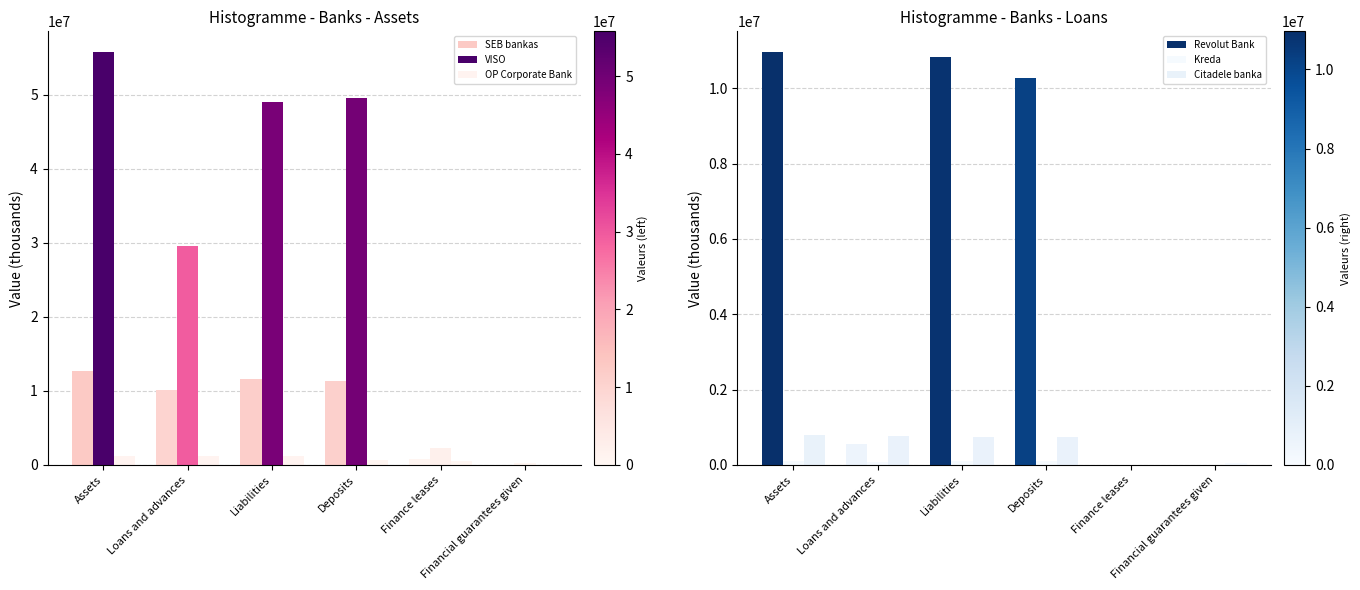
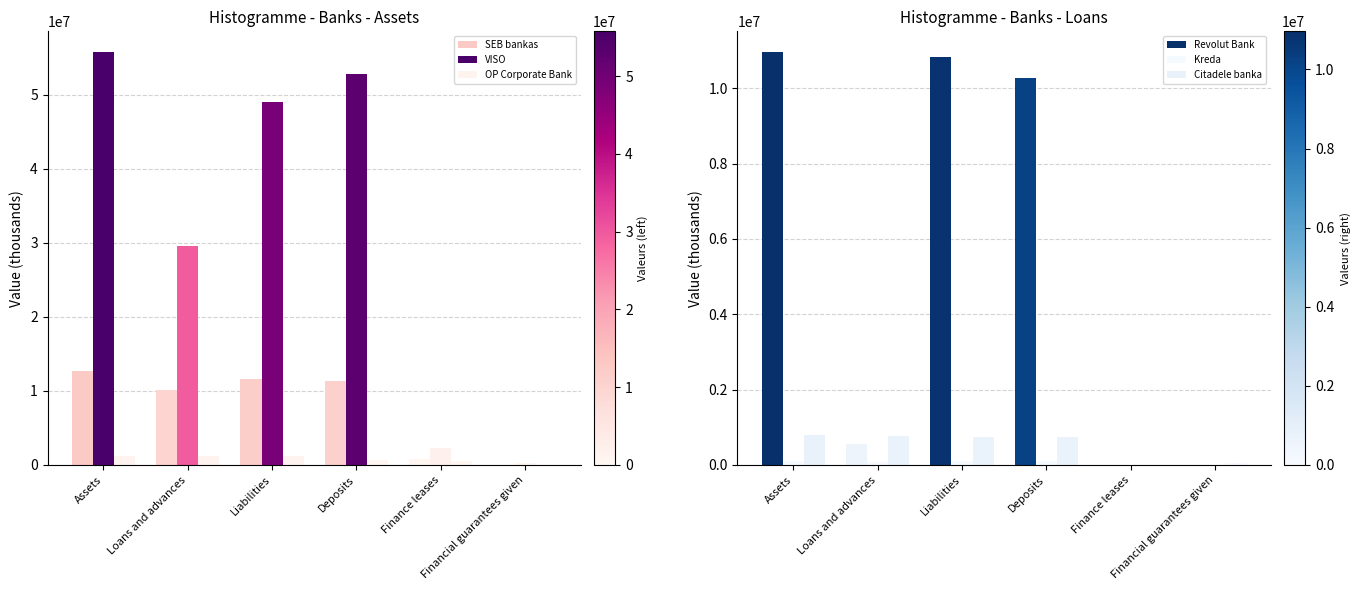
Histogramme - Banks - Assets, VISO, Deposits: 50000000 -> 53000000
